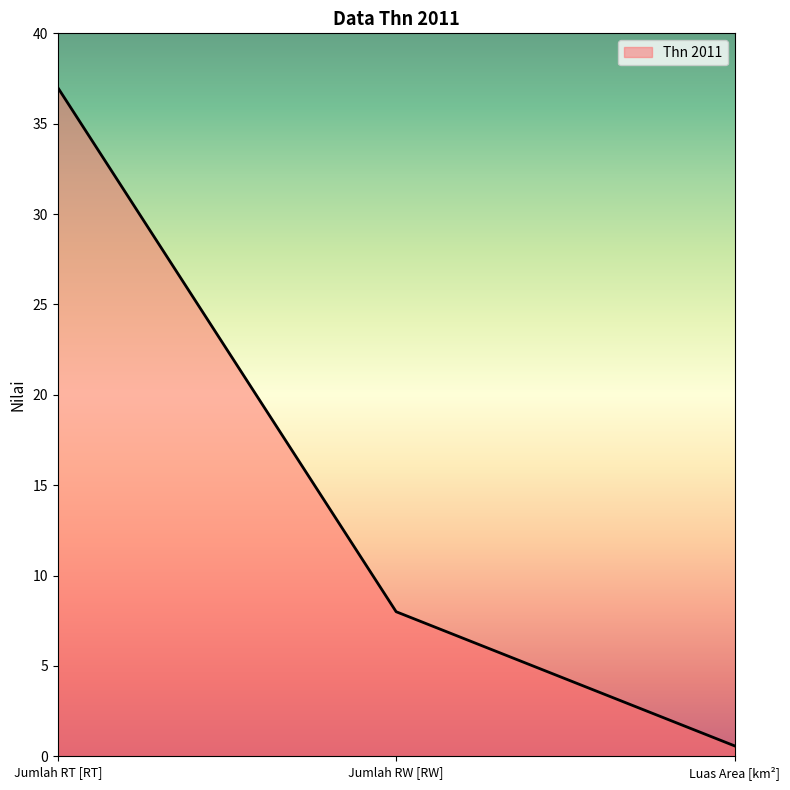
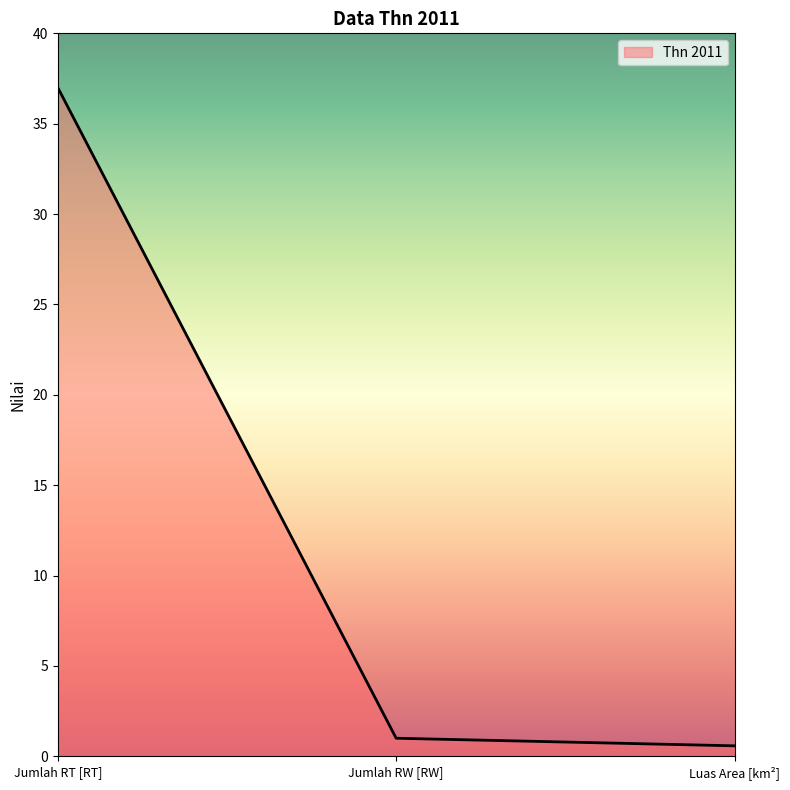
Jumlah RW [RW]: 8 -> 1
